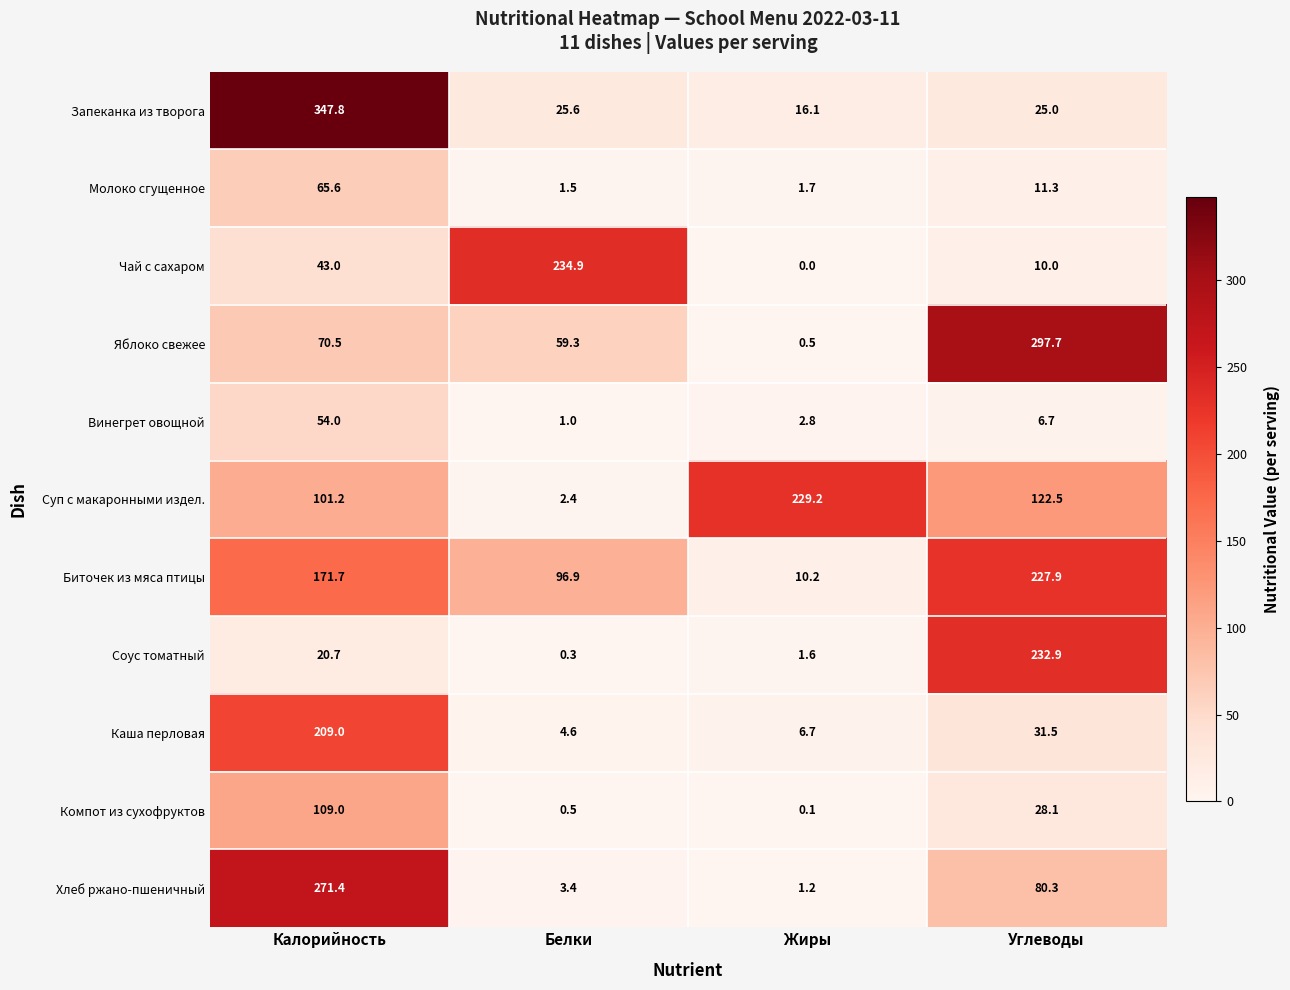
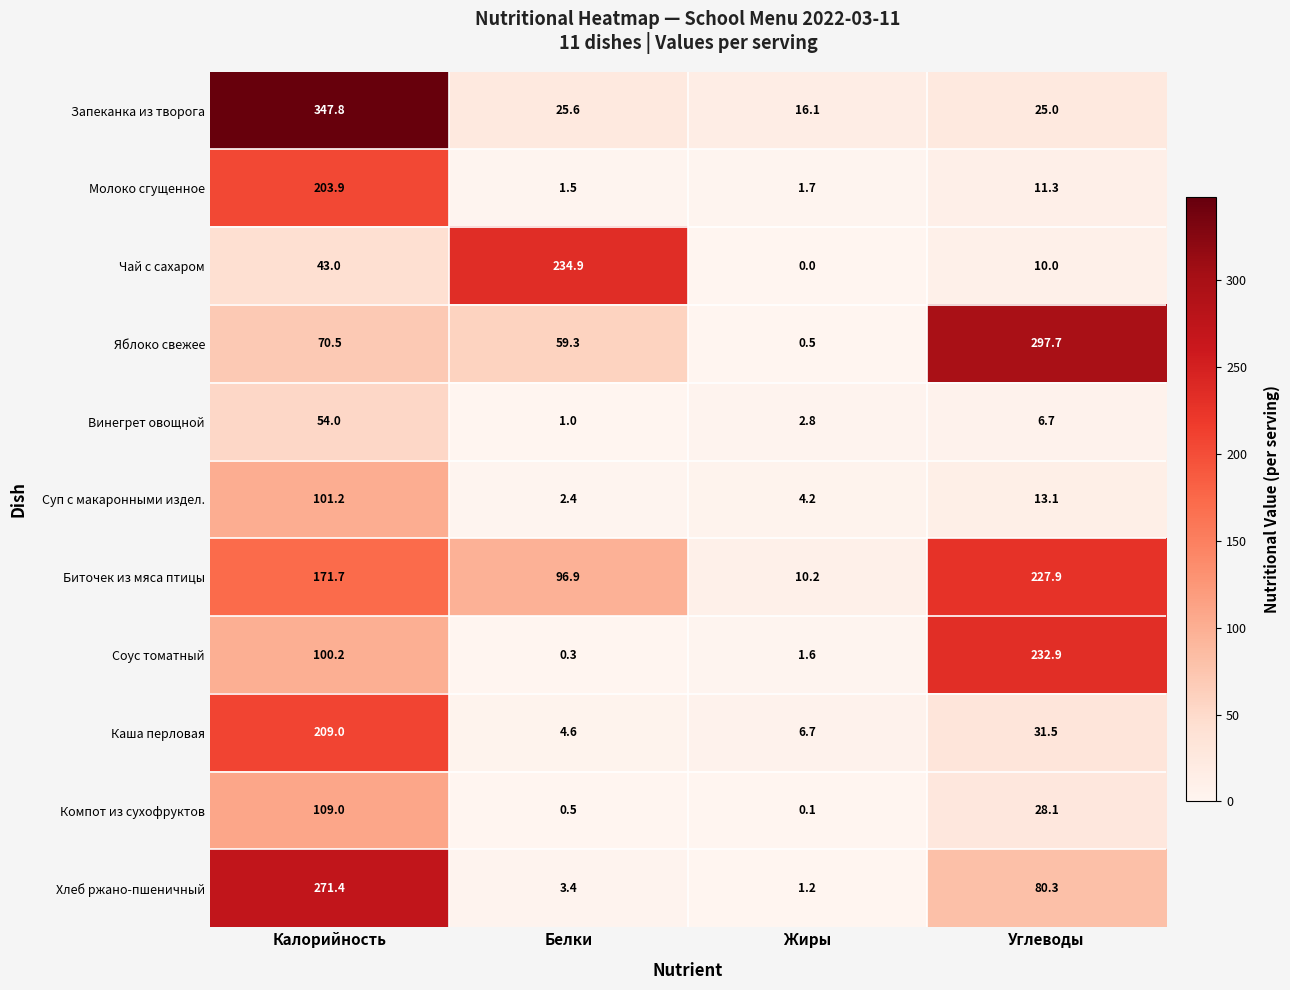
Молоко сгущенное, Калорийность: 65.6 -> 203.9
Суп с макаронными издел., Жиры: 229.2 -> 4.2
Суп с макаронными издел., Углеводы: 122.5 -> 13.1
Соус томатный, Калорийность: 20.7 -> 100.2
